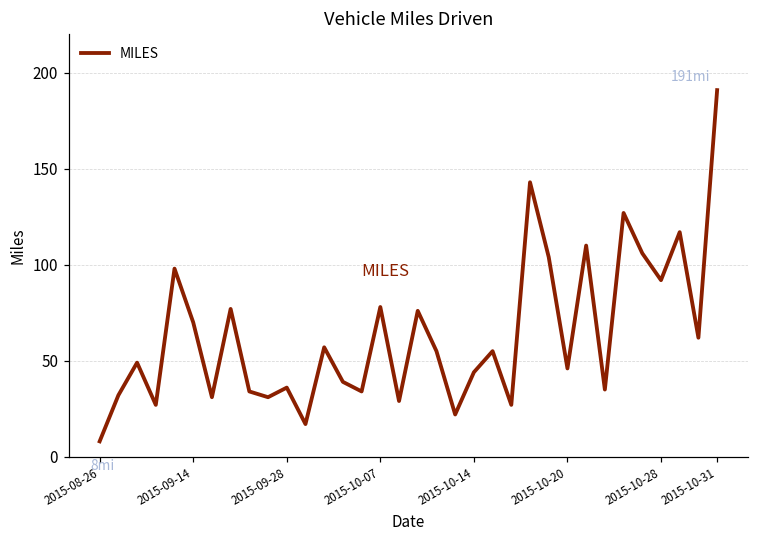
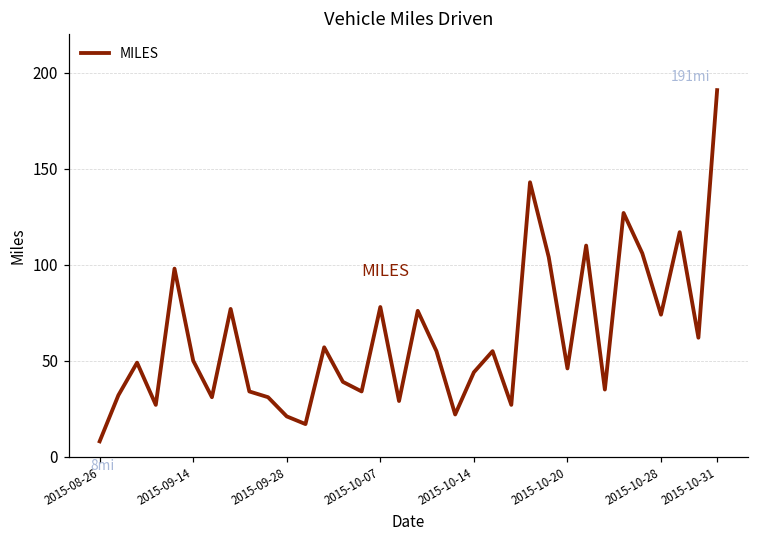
2015-09-14: 70 -> 50
2015-09-28: 36 -> 21
2015-10-28: 92 -> 74
